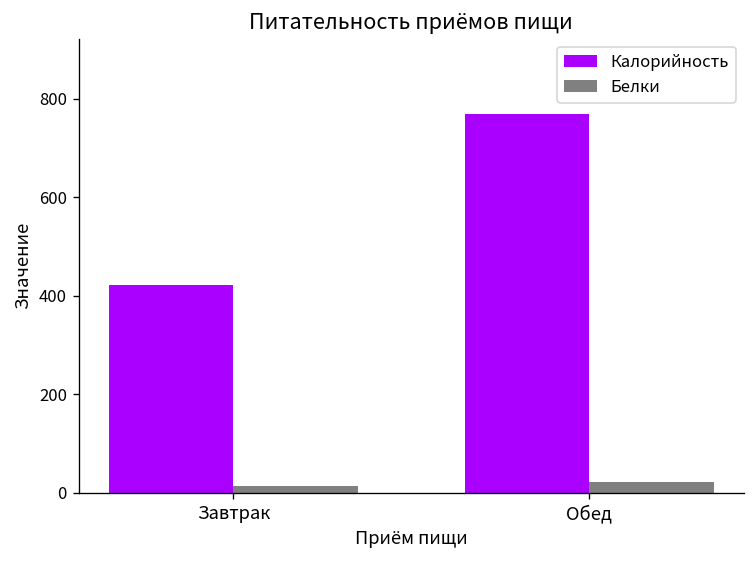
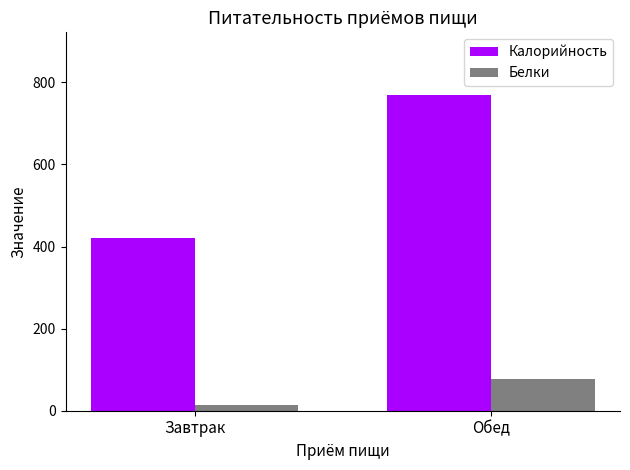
Белки, Обед: 20 -> 80
